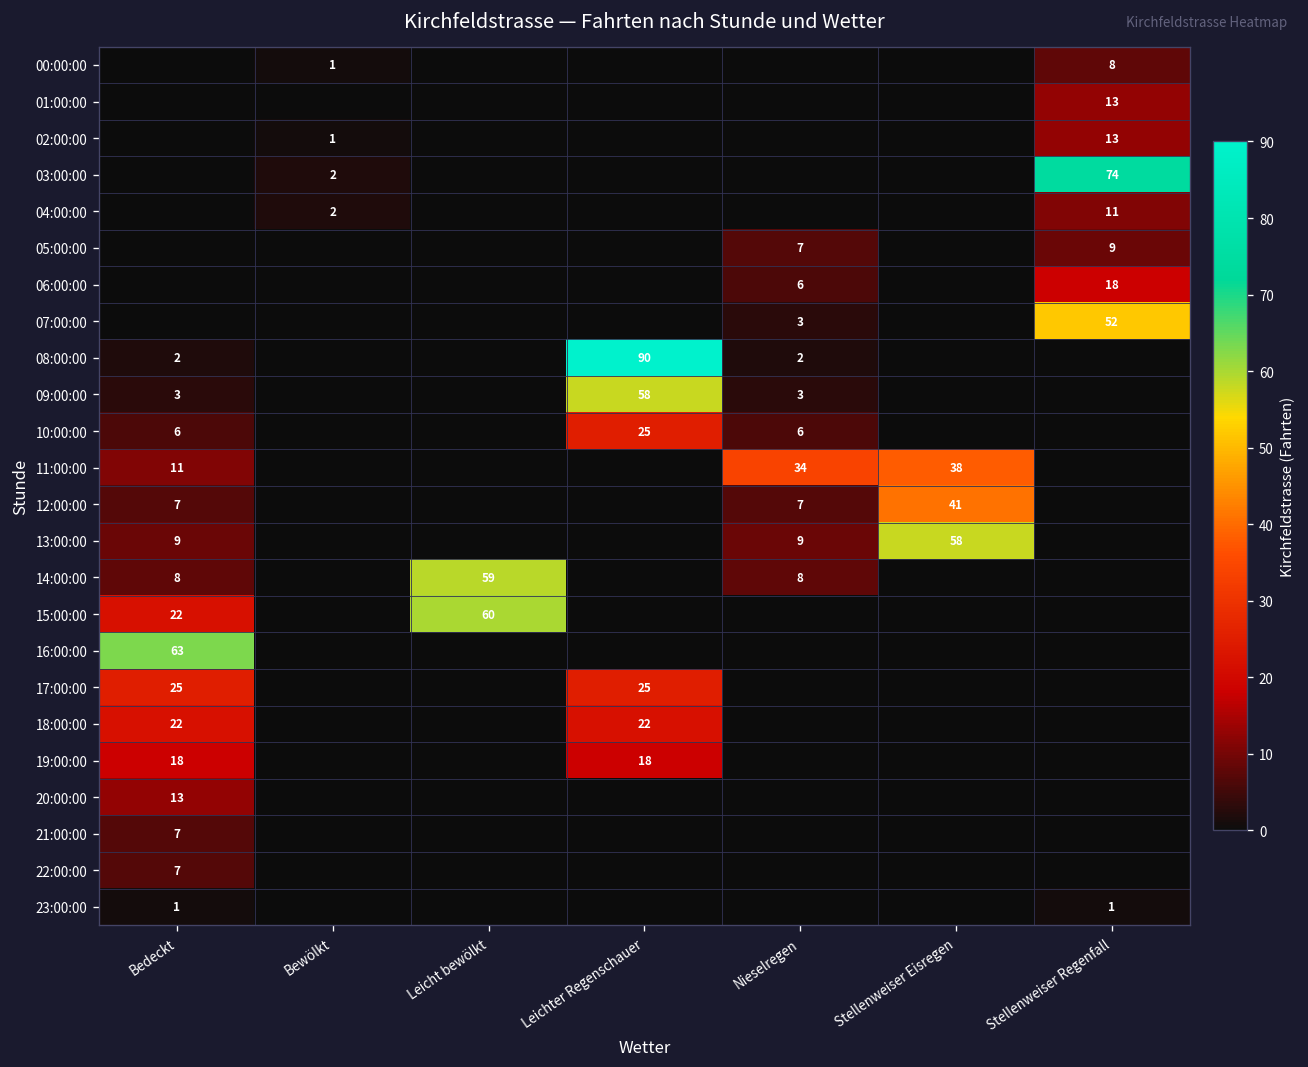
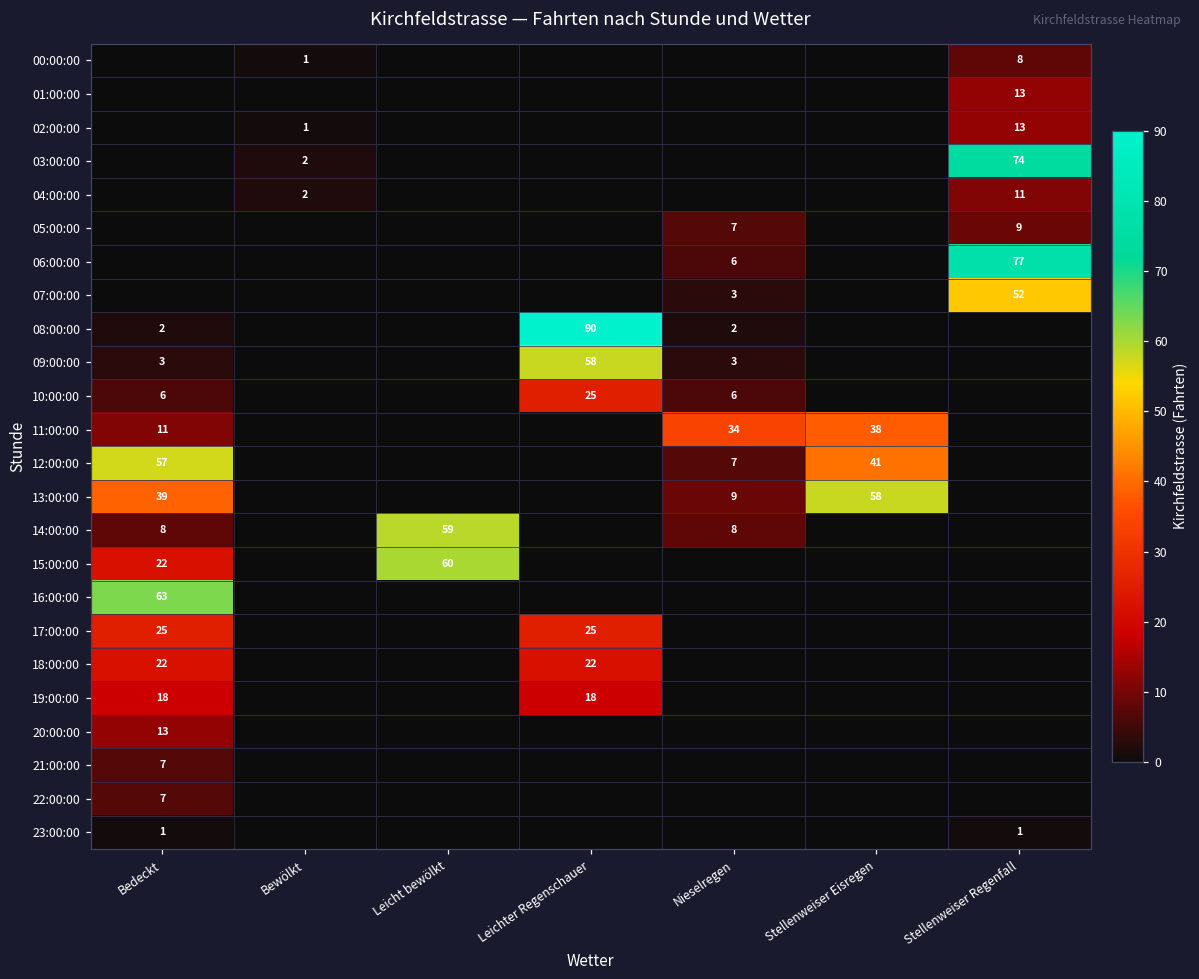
06:00:00, Stellenweiser Regenfall: 18 -> 77
12:00:00, Bedeckt: 7 -> 57
13:00:00, Bedeckt: 9 -> 39
